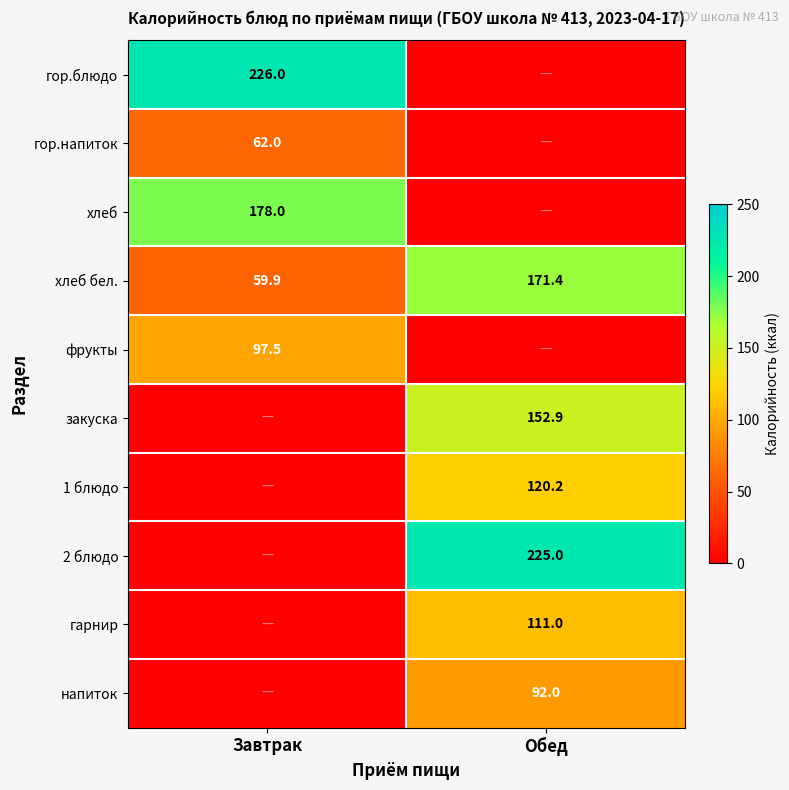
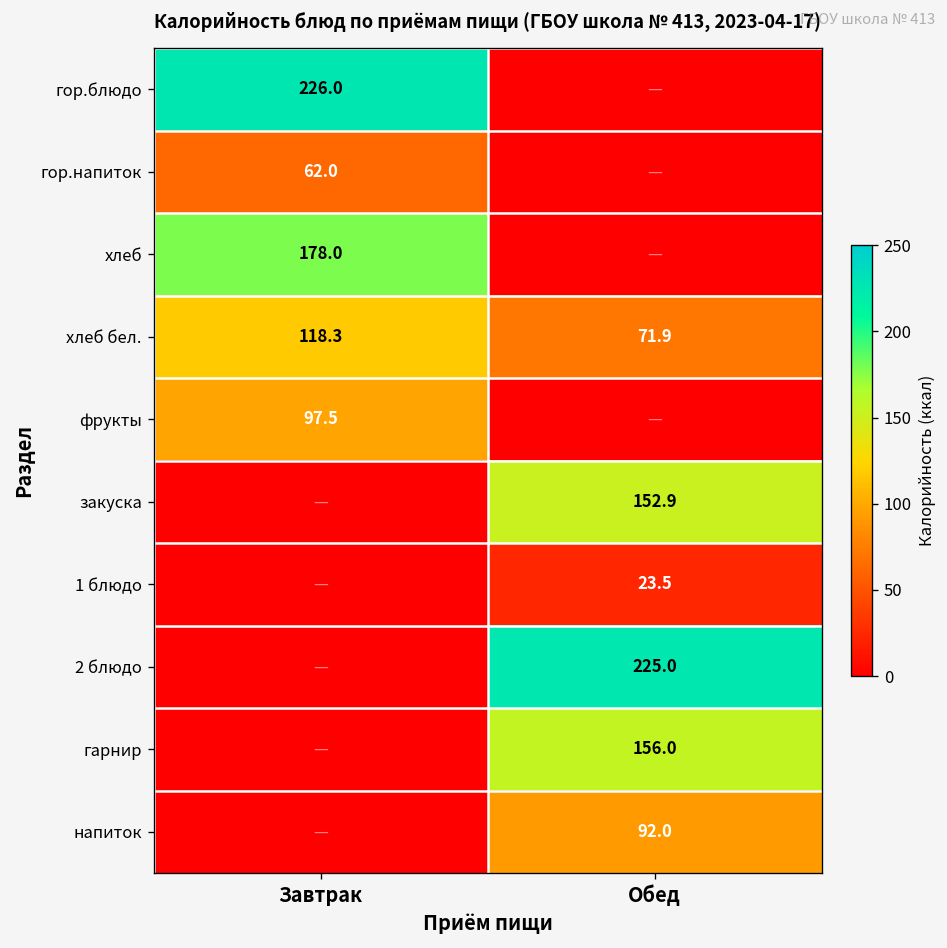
хлеб бел., Завтрак: 59.9 -> 118.3
хлеб бел., Обед: 171.4 -> 71.9
1 блюдо, Обед: 120.2 -> 23.5
гарнир, Обед: 111.0 -> 156.0
